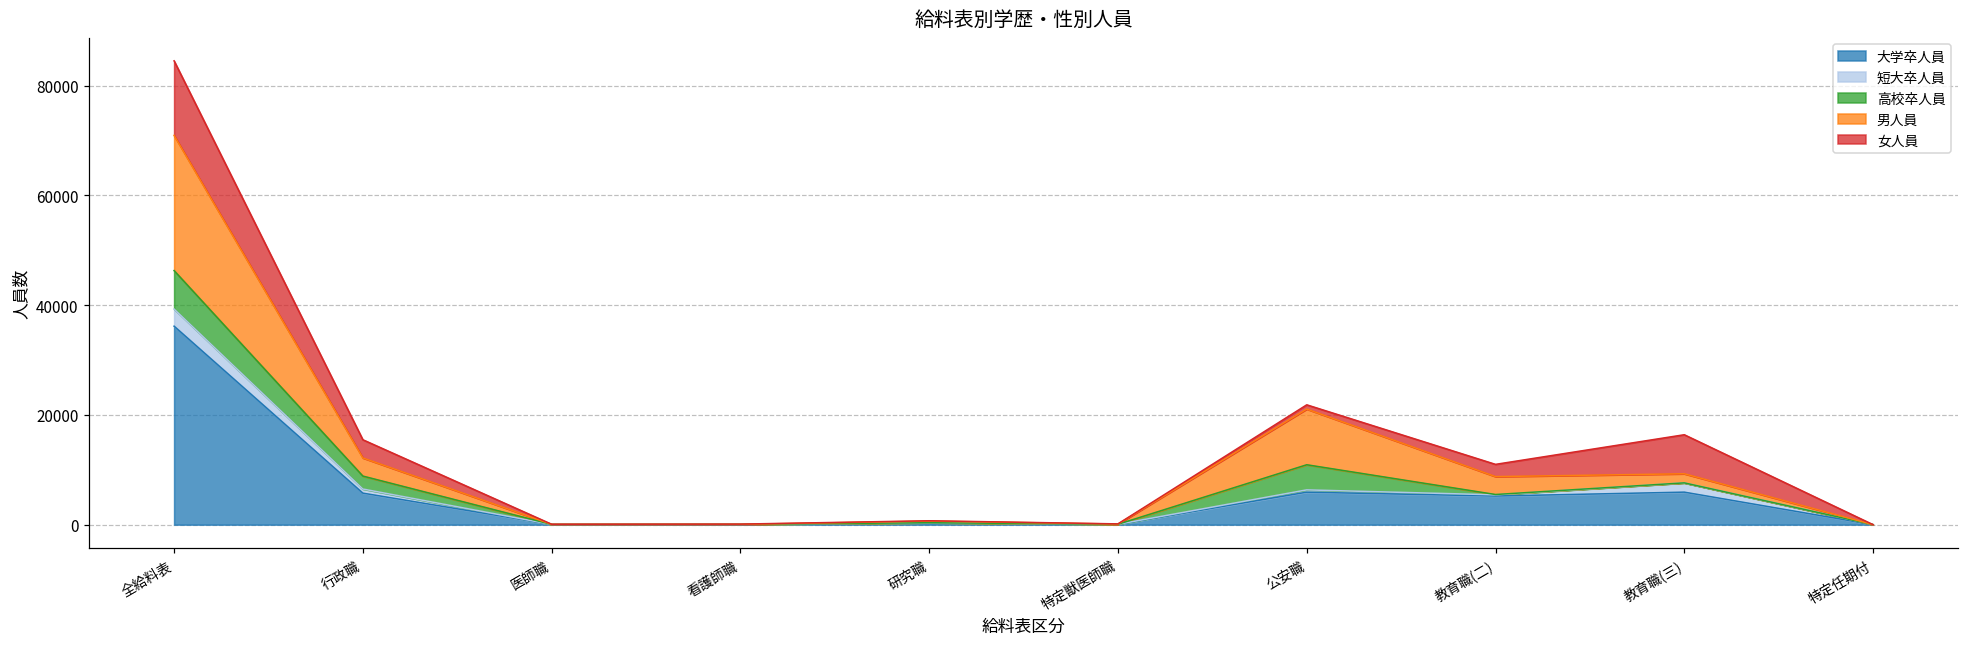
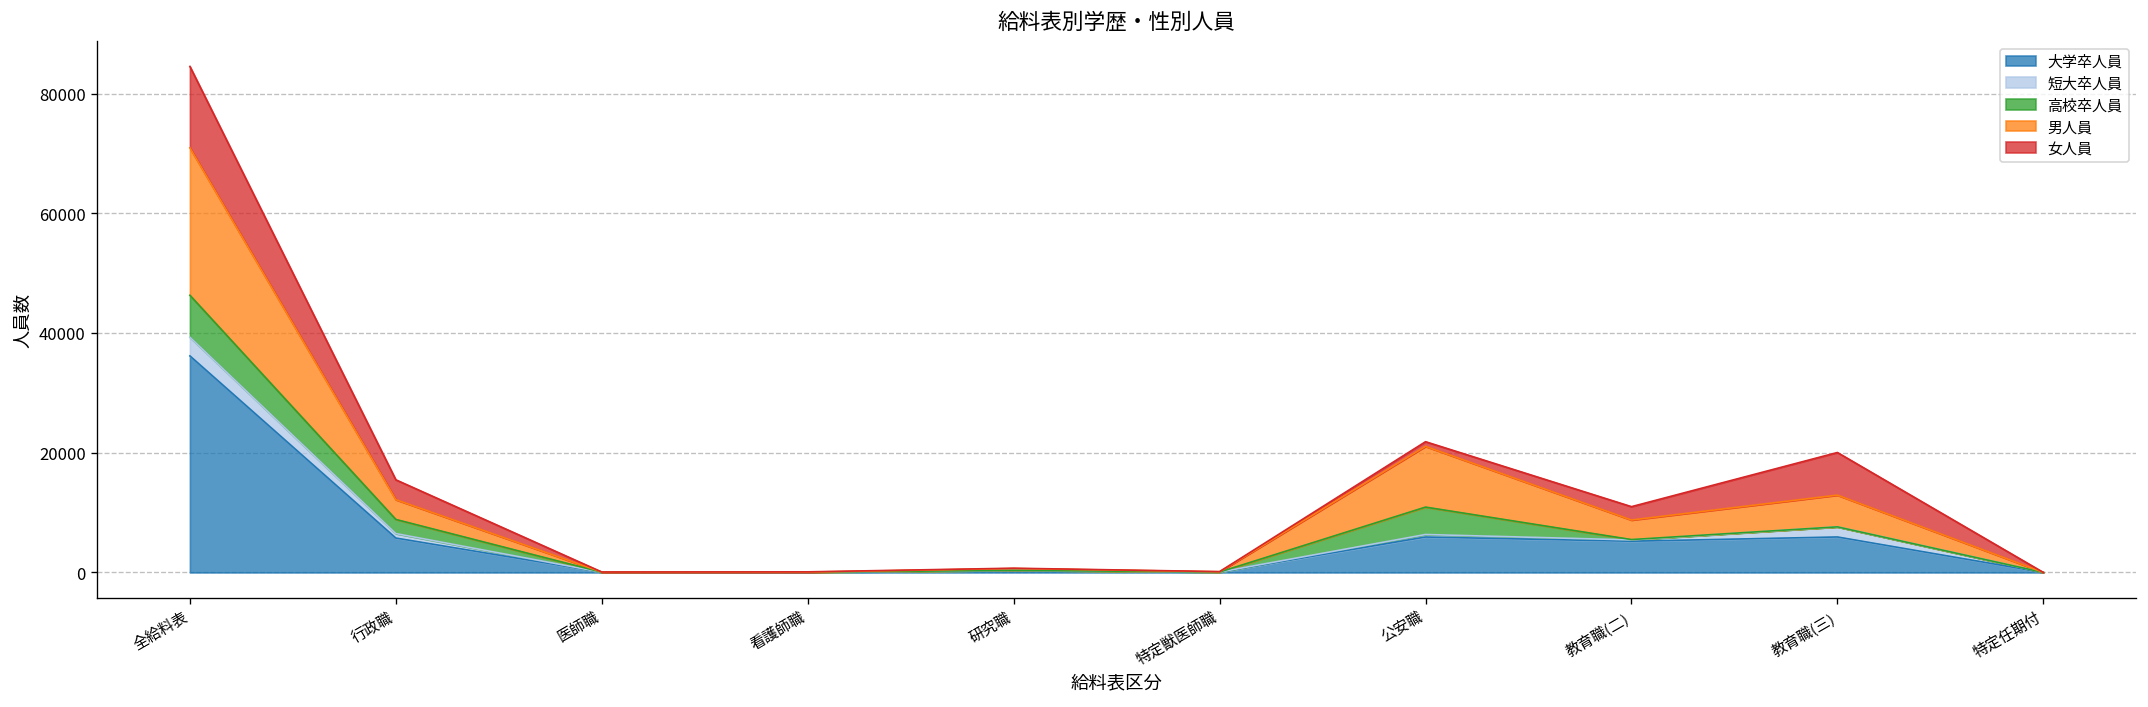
男人員, 教育職(三): 2000 -> 5000
